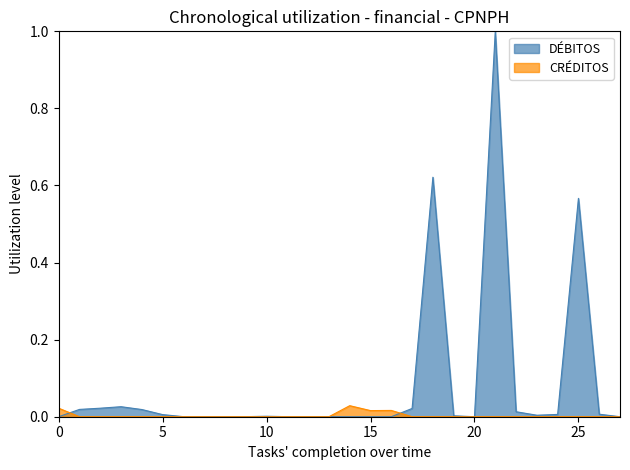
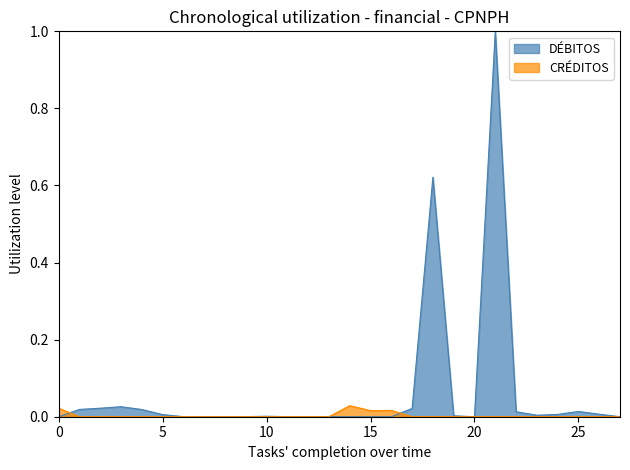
DÉBITOS, 25: 0.57 -> 0.01
